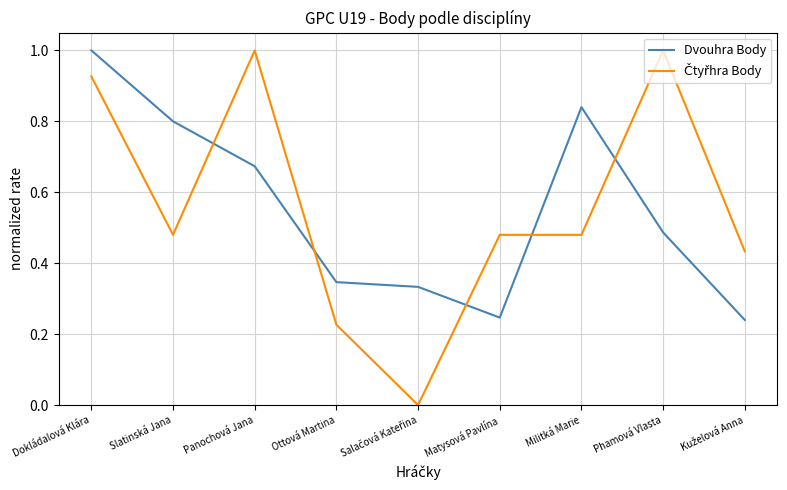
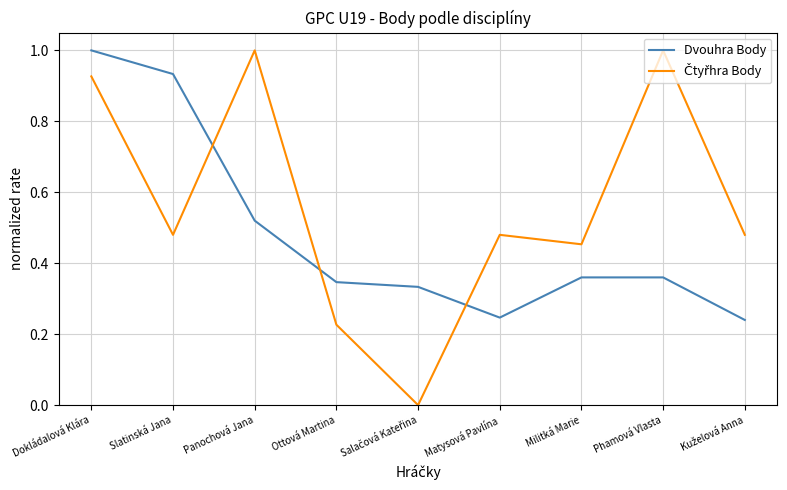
Dvouhra Body, Slatinská Jana: 0.80 -> 0.93
Dvouhra Body, Panochová Jana: 0.67 -> 0.52
Dvouhra Body, Militká Marie: 0.84 -> 0.36
Čtyřhra Body, Militká Marie: 0.48 -> 0.45
Dvouhra Body, Phamová Vlasta: 0.49 -> 0.36
Čtyřhra Body, Kuželová Anna: 0.43 -> 0.48
